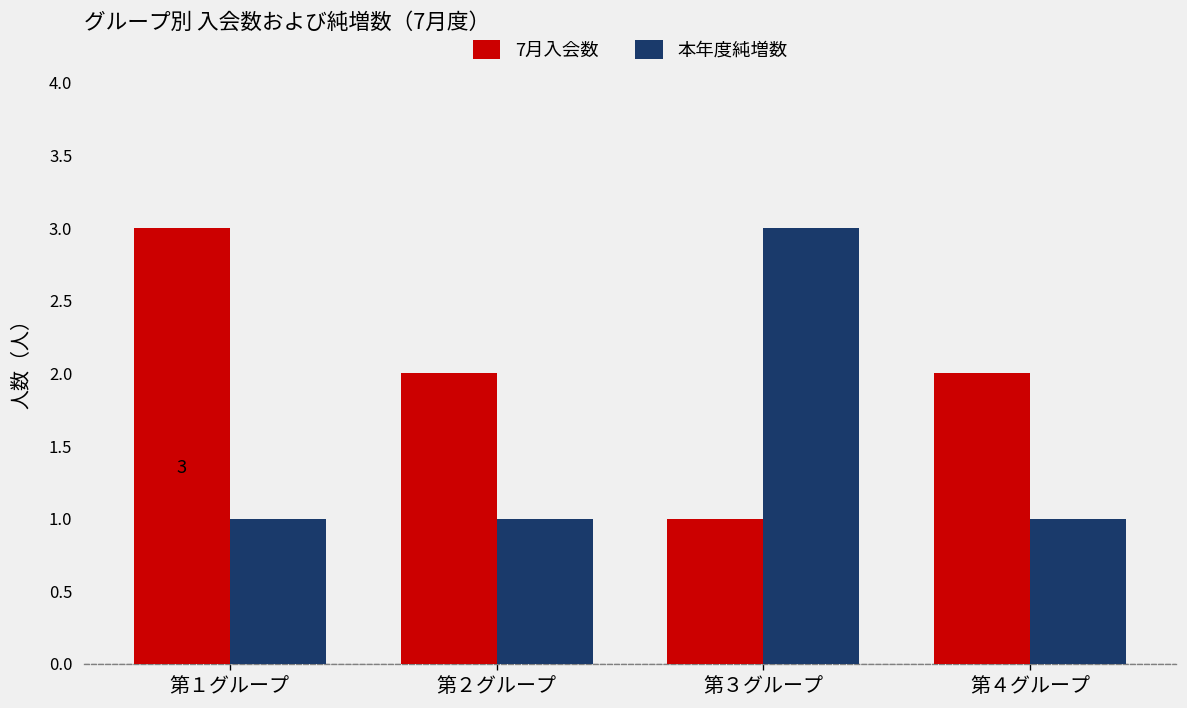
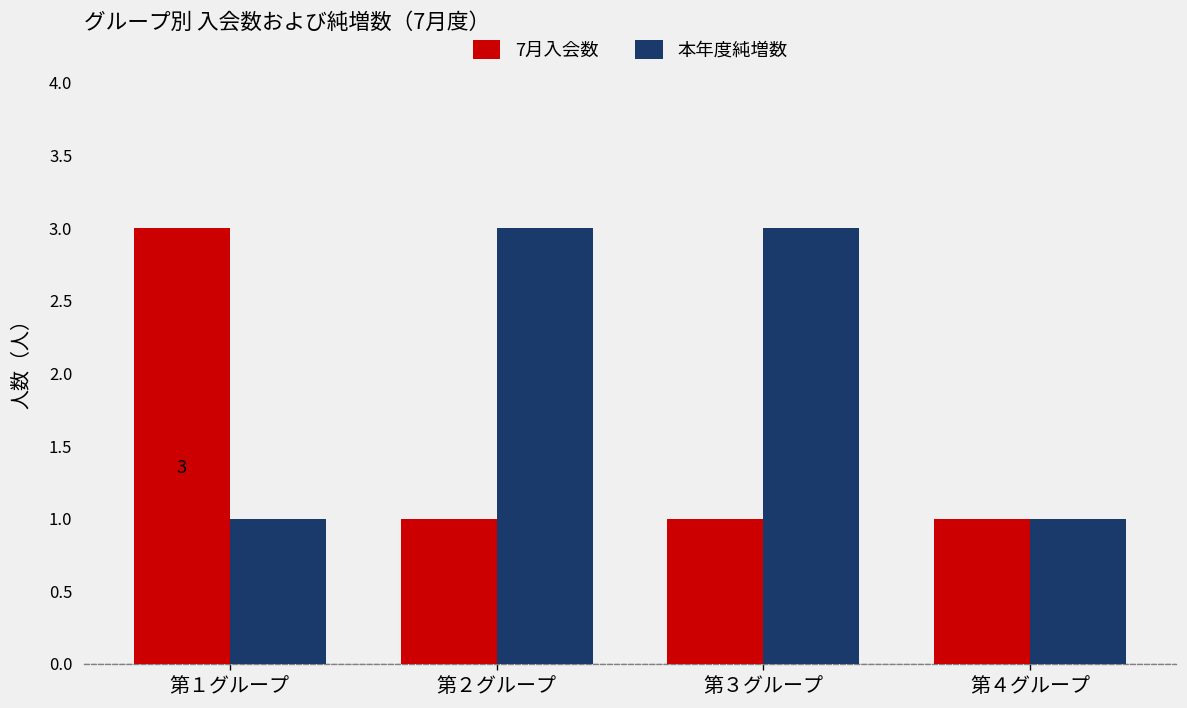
7月入会数, 第２グループ: 2 -> 1
本年度純増数, 第２グループ: 1 -> 3
7月入会数, 第４グループ: 2 -> 1
